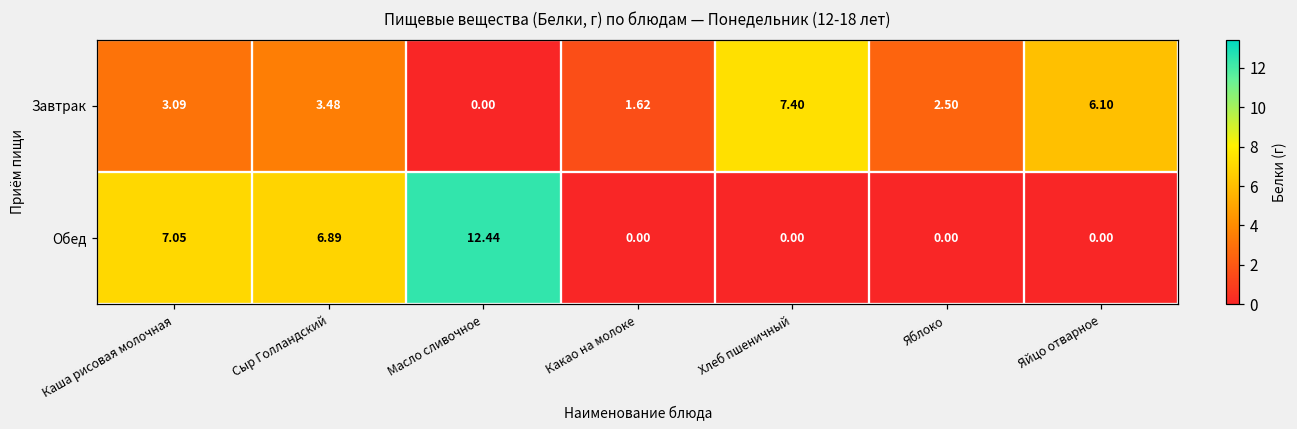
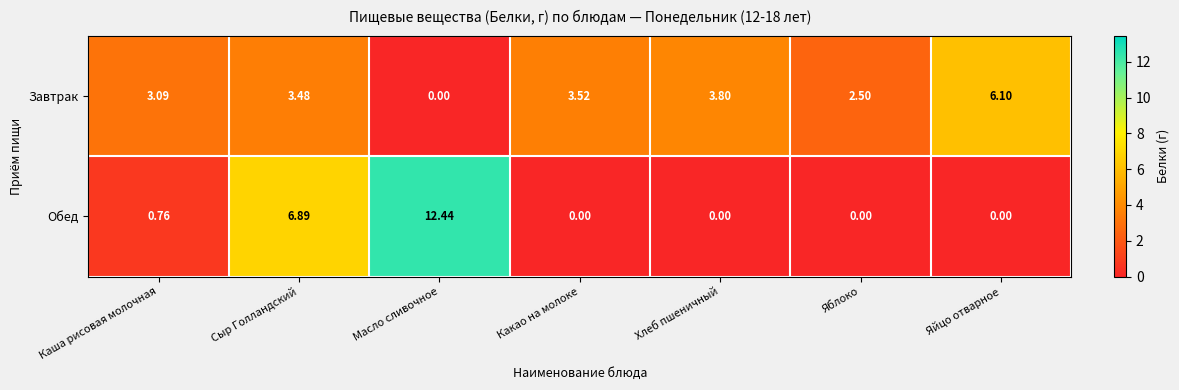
Завтрак, Какао на молоке: 1.62 -> 3.52
Завтрак, Хлеб пшеничный: 7.40 -> 3.80
Обед, Каша рисовая молочная: 7.05 -> 0.76
